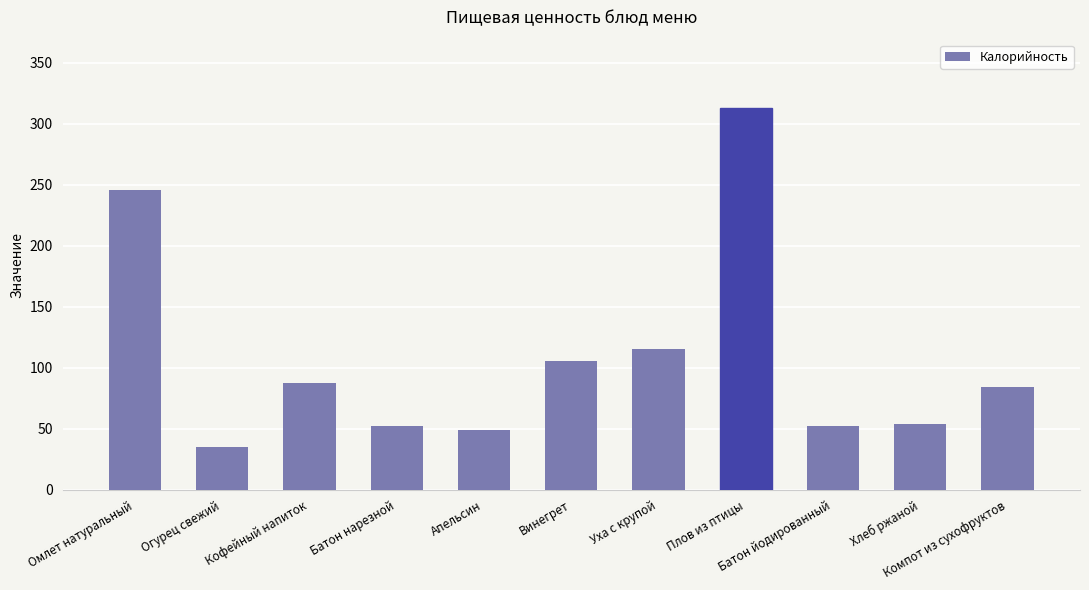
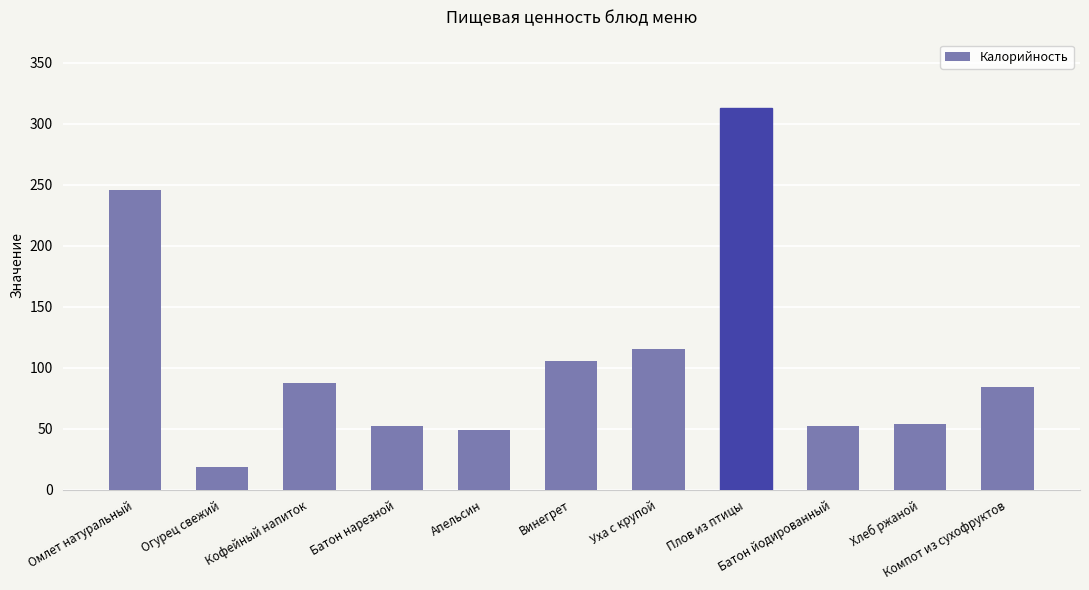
Огурец свежий: 36 -> 19
